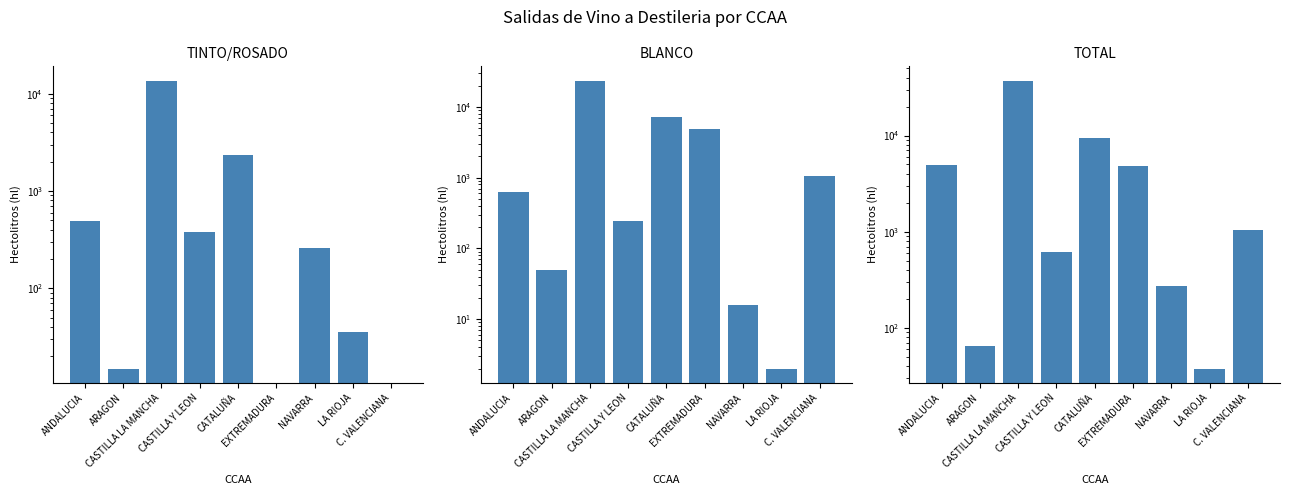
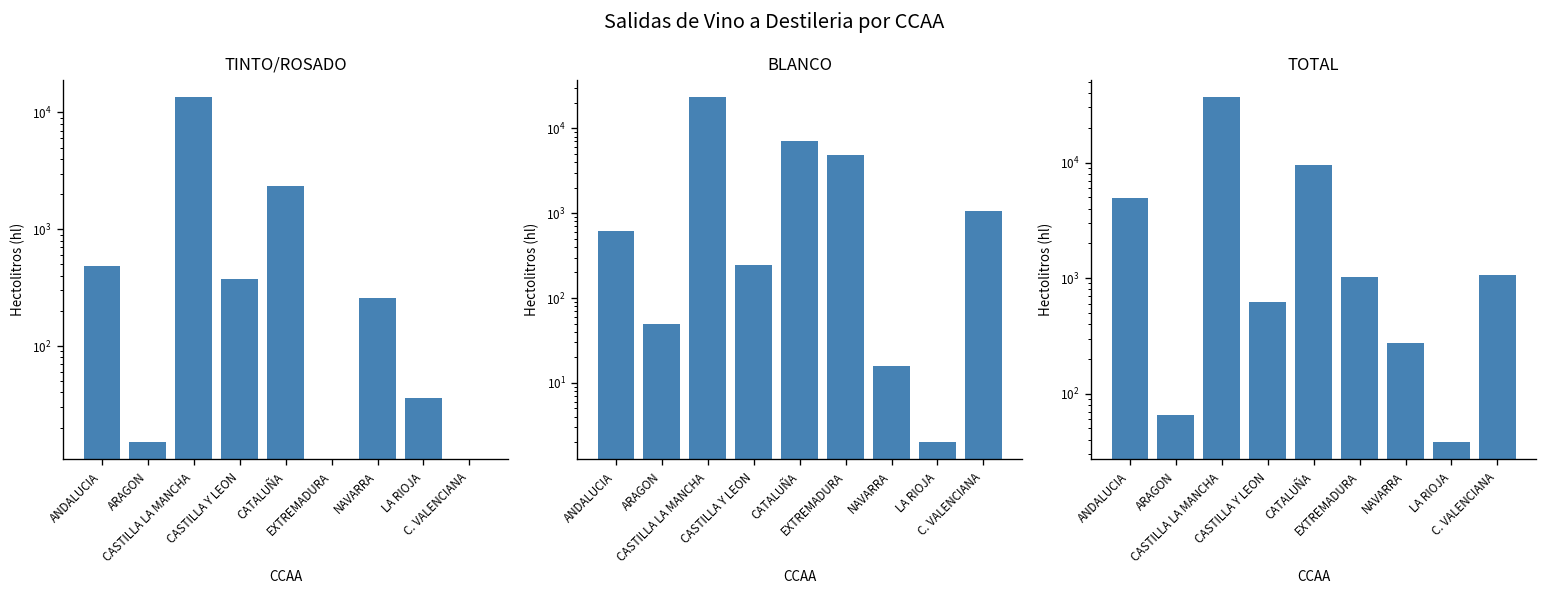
TOTAL, EXTREMADURA: 5000 -> 1000
